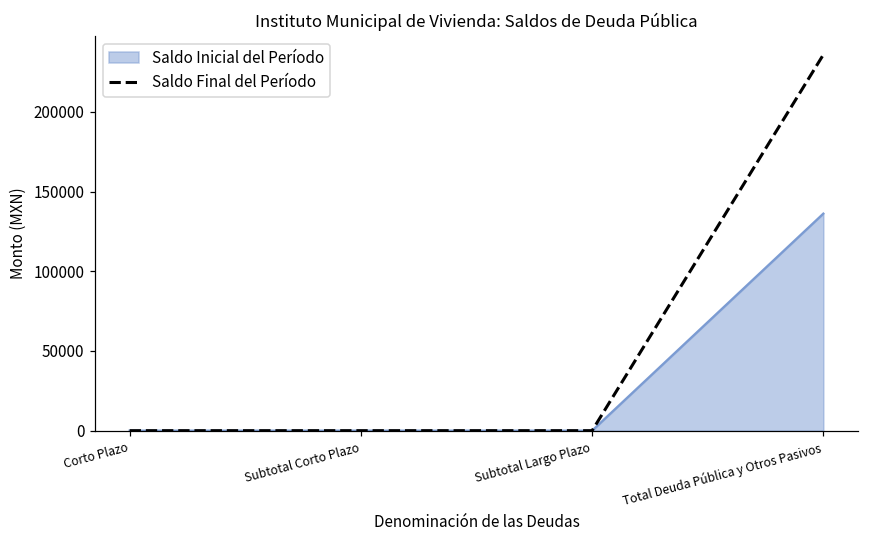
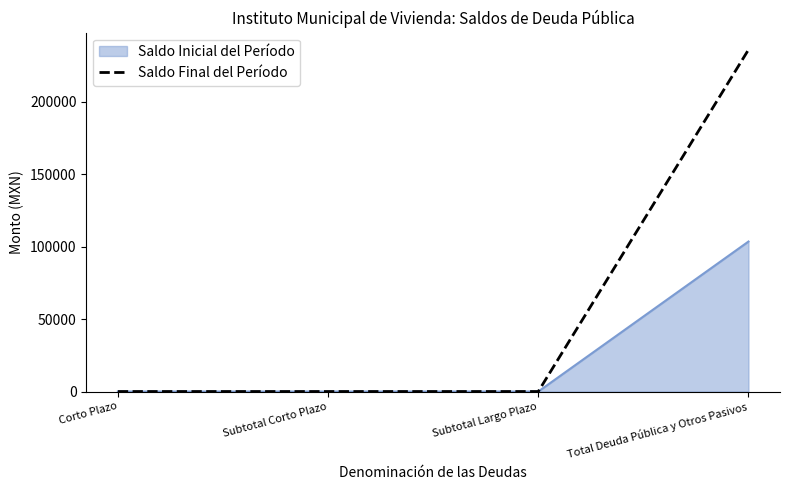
Saldo Inicial del Período, Total Deuda Pública y Otros Pasivos: 136000 -> 103000
